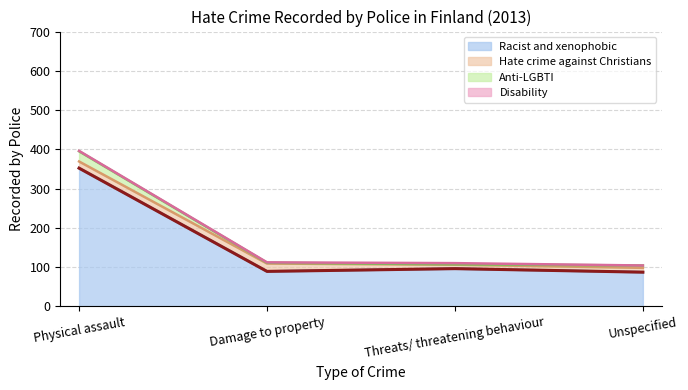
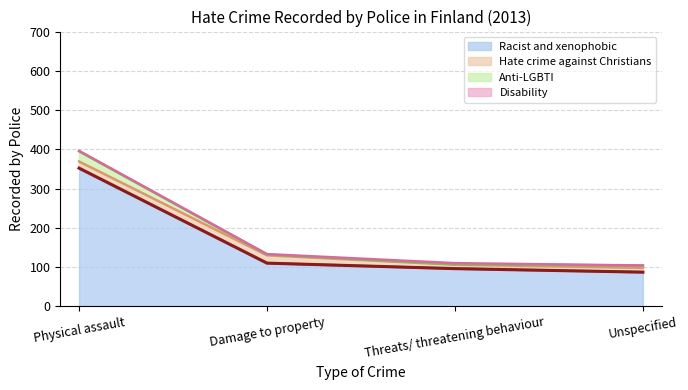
Racist and xenophobic, Damage to property: 90 -> 110
